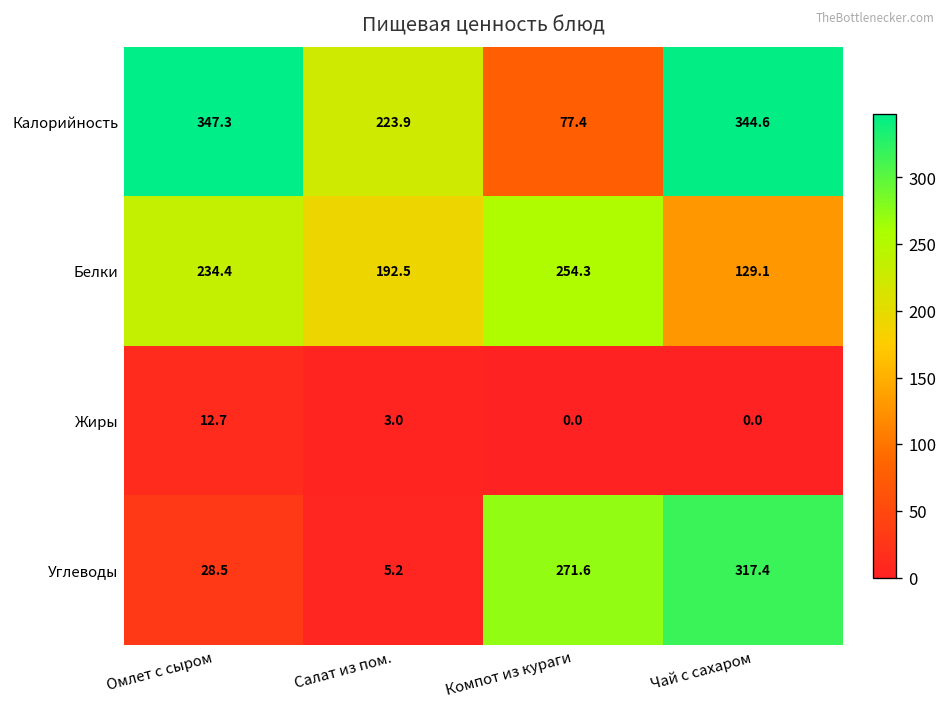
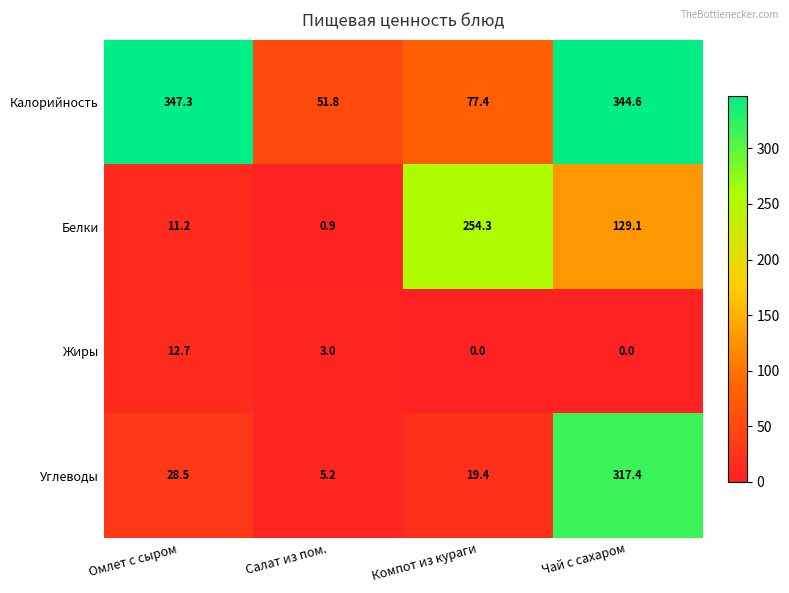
Калорийность, Салат из пом.: 223.9 -> 51.8
Белки, Омлет с сыром: 234.4 -> 11.2
Белки, Салат из пом.: 192.5 -> 0.9
Углеводы, Компот из кураги: 271.6 -> 19.4
